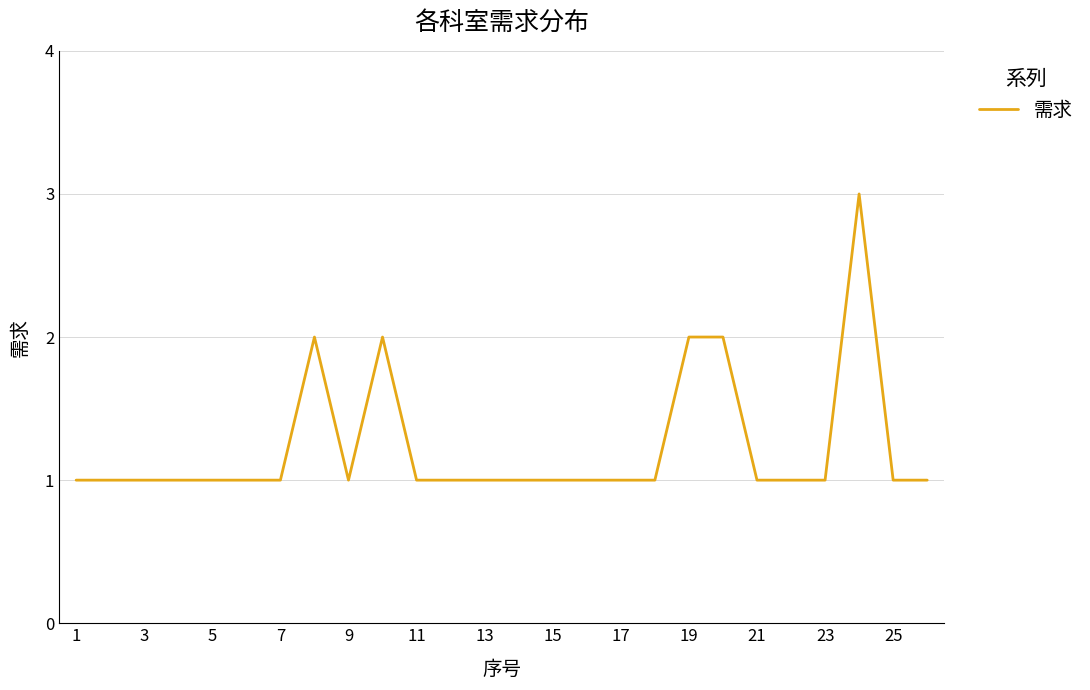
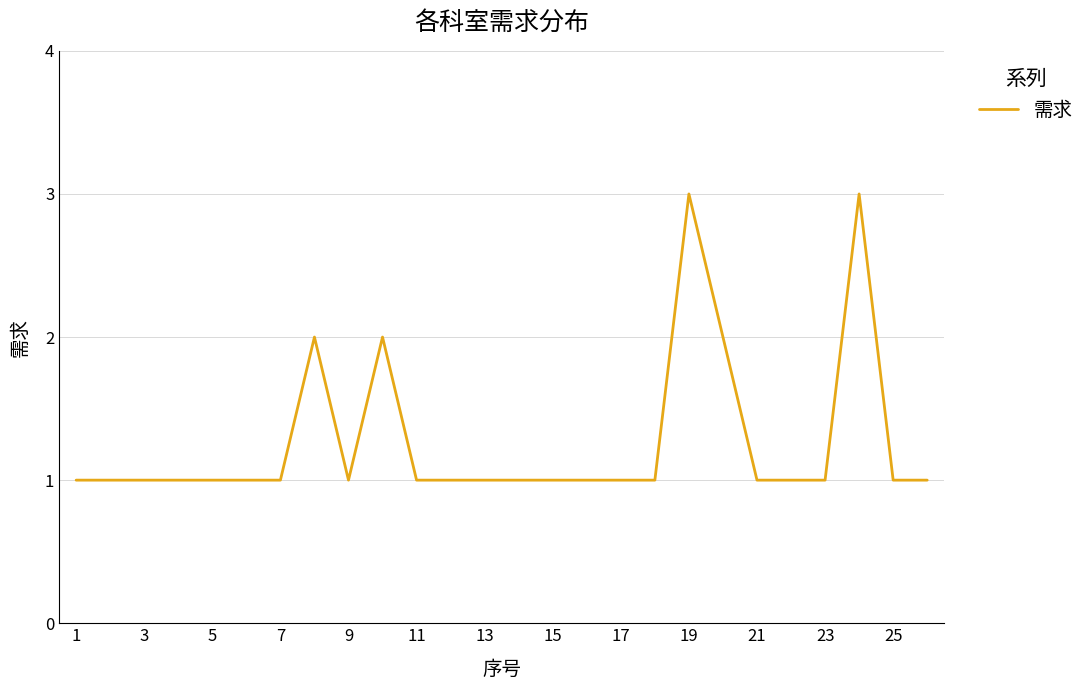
19: 2 -> 3
